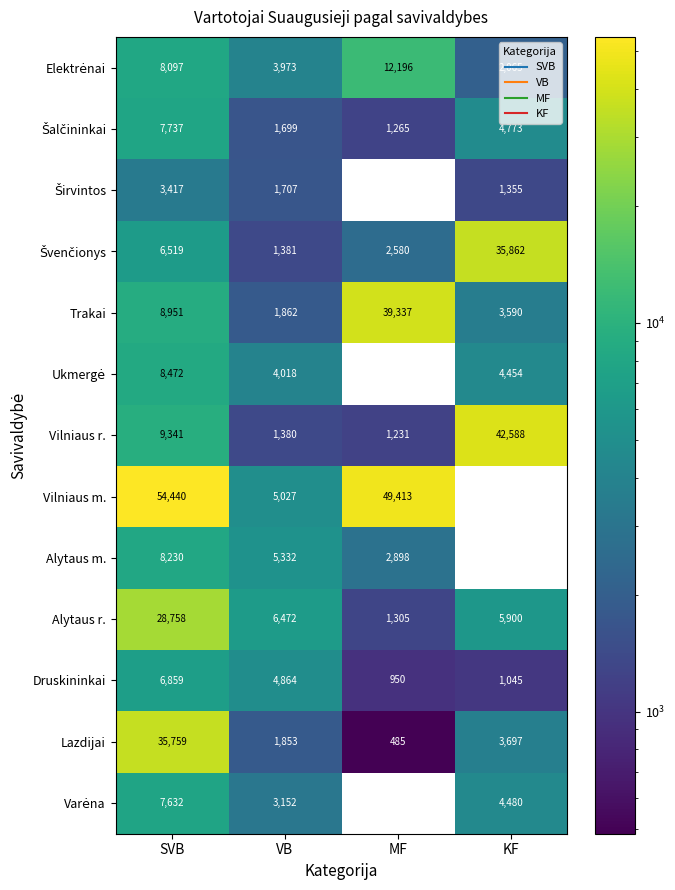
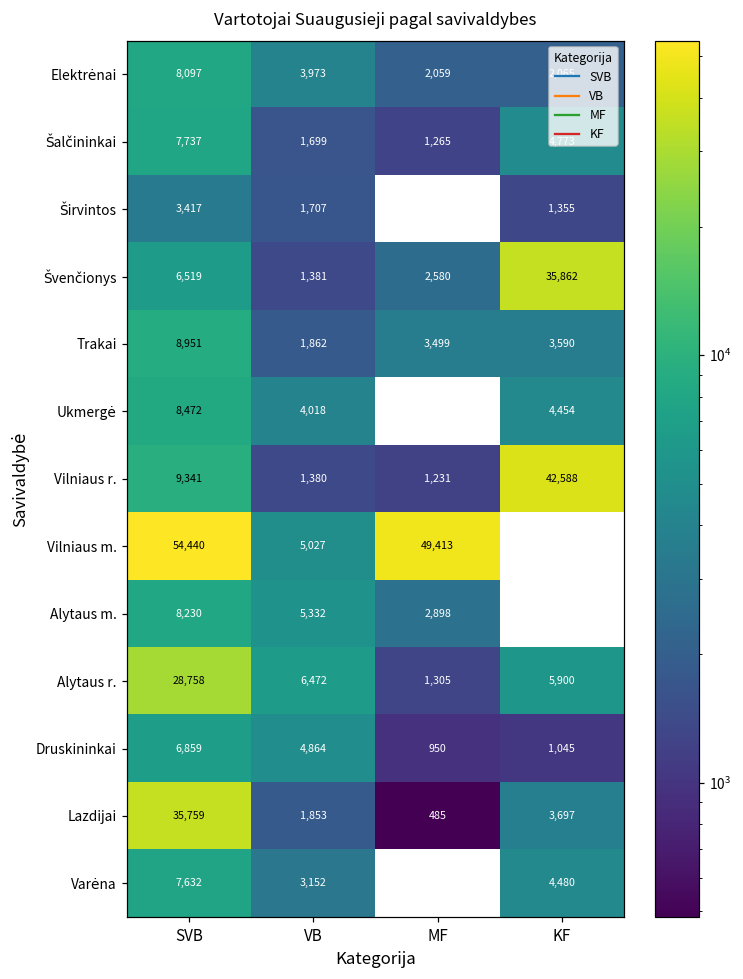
Elektrėnai, MF: 12,196 -> 2,059
Trakai, MF: 39,337 -> 3,499
